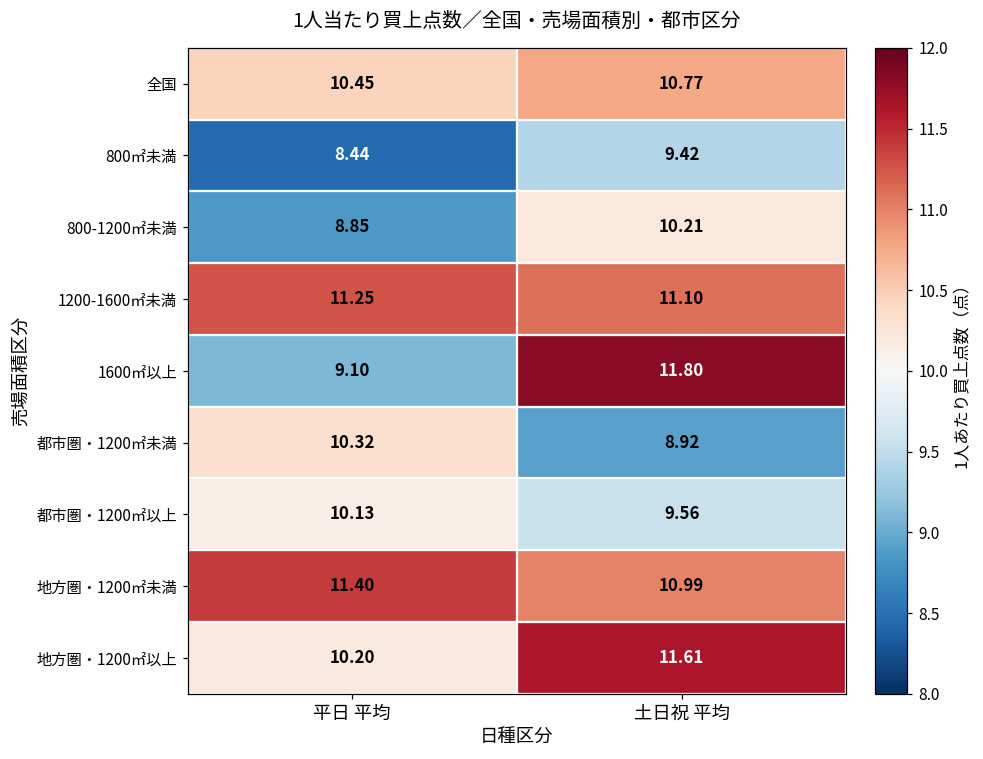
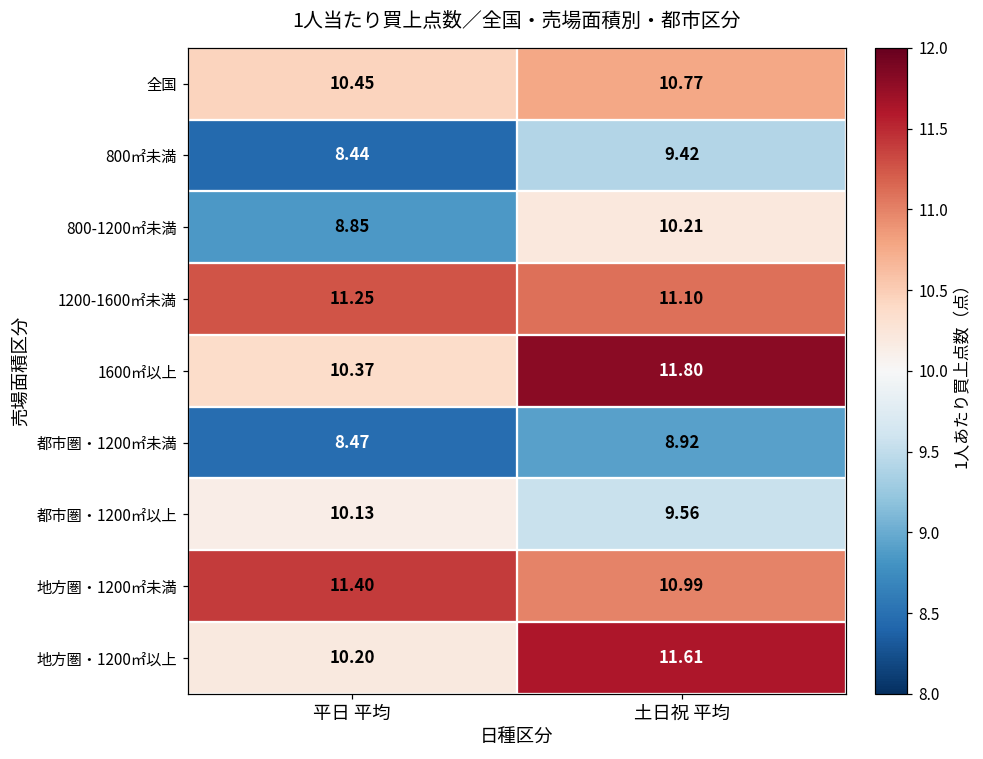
1600㎡以上, 平日 平均: 9.10 -> 10.37
都市圏・1200㎡未満, 平日 平均: 10.32 -> 8.47
